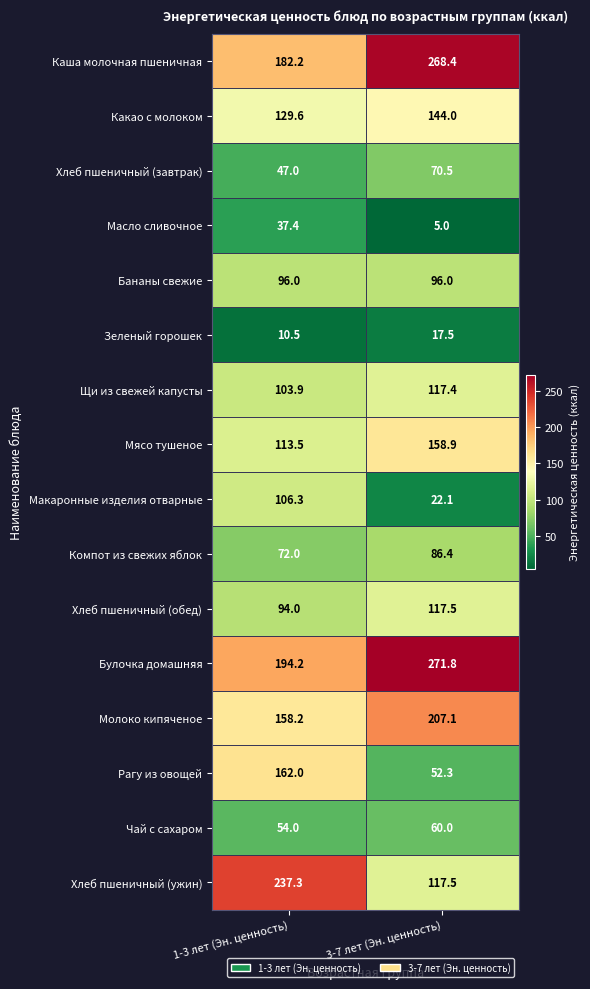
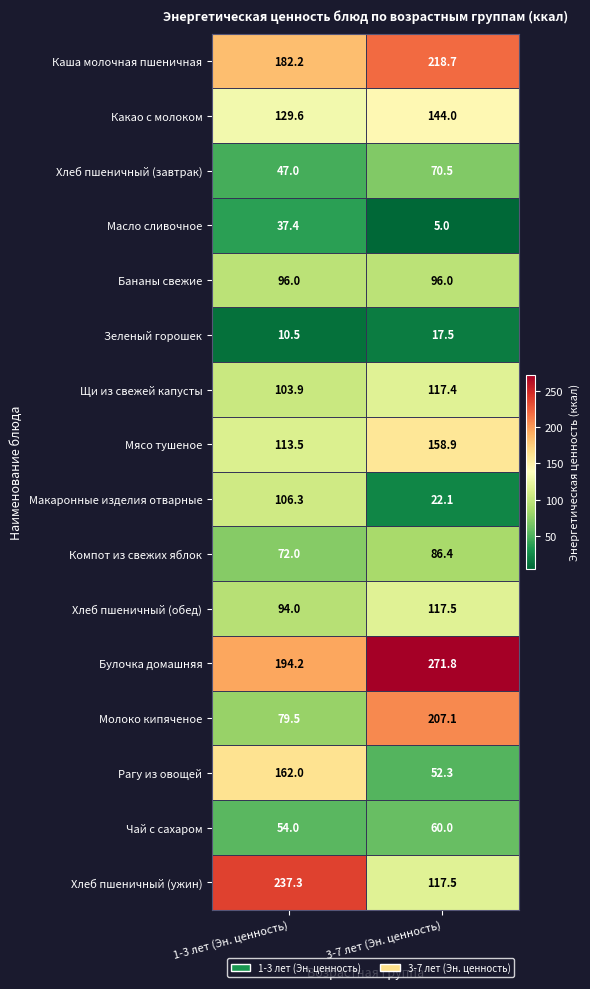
Каша молочная пшеничная, 3-7 лет (Эн. ценность): 268.4 -> 218.7
Молоко кипяченое, 1-3 лет (Эн. ценность): 158.2 -> 79.5
